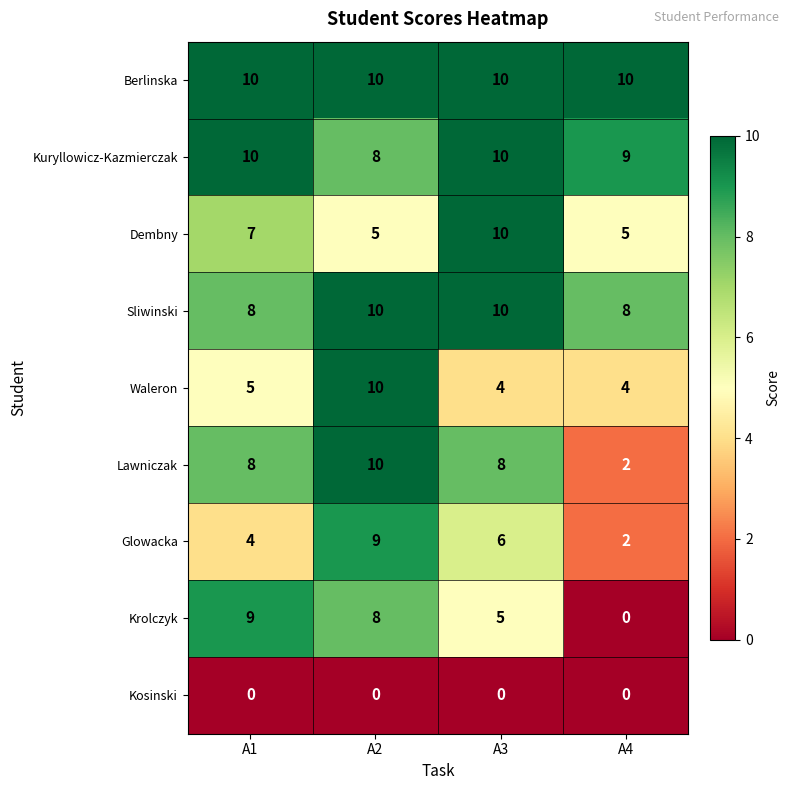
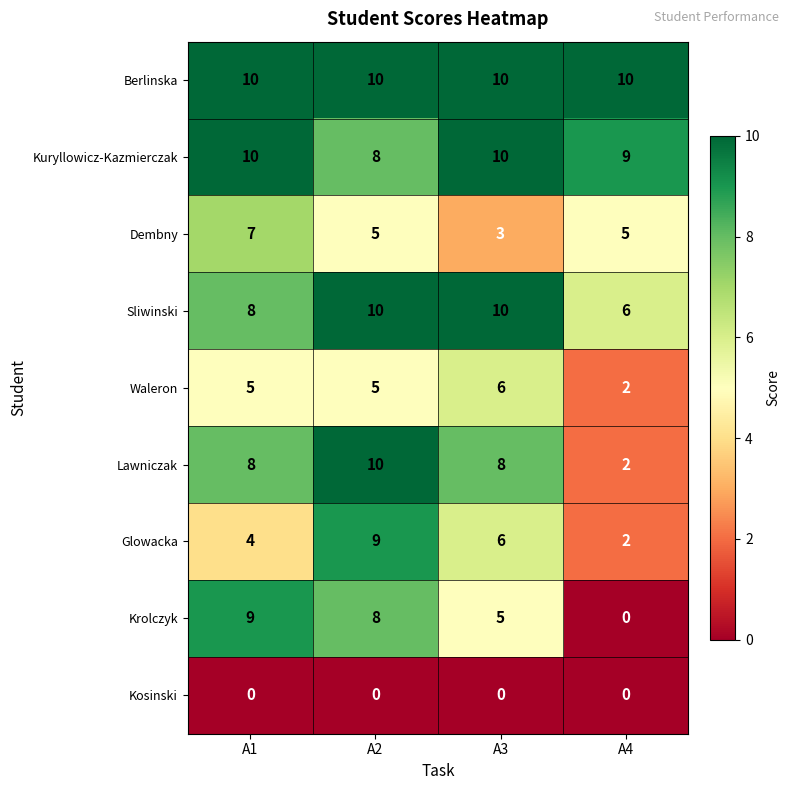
Dembny, A3: 10 -> 3
Sliwinski, A4: 8 -> 6
Waleron, A2: 10 -> 5
Waleron, A3: 4 -> 6
Waleron, A4: 4 -> 2
